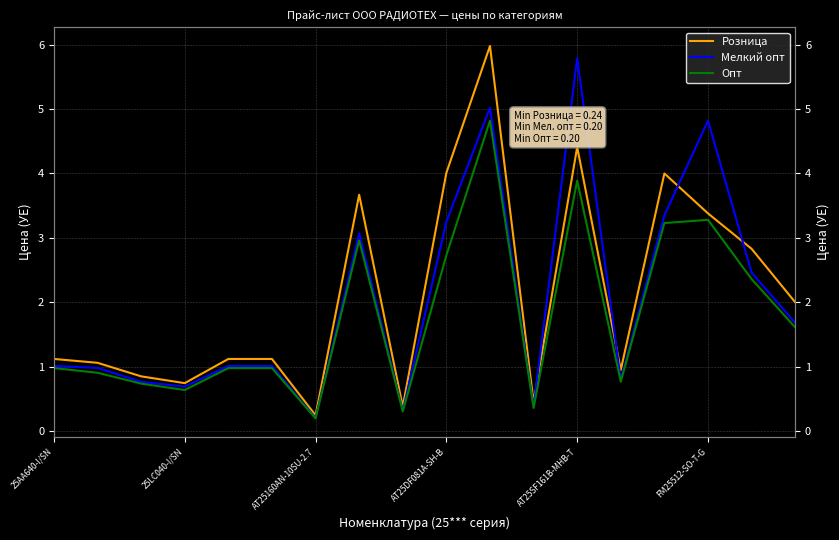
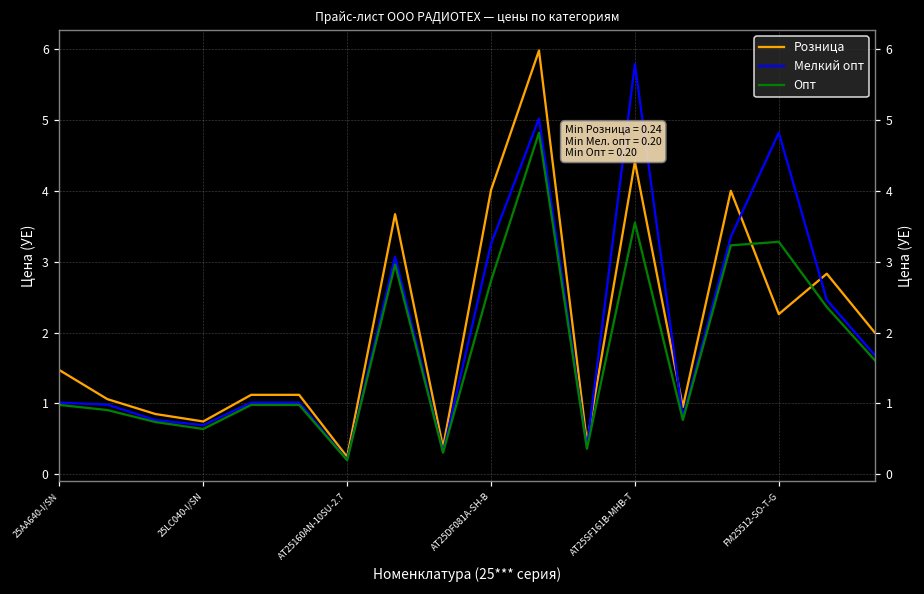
Розница, 25AA640-I/SN: 1.1 -> 1.5
Опт, AT25SF161B-MHB-T: 3.9 -> 3.6
Розница, FM25512-SO-T-G: 3.4 -> 2.3
